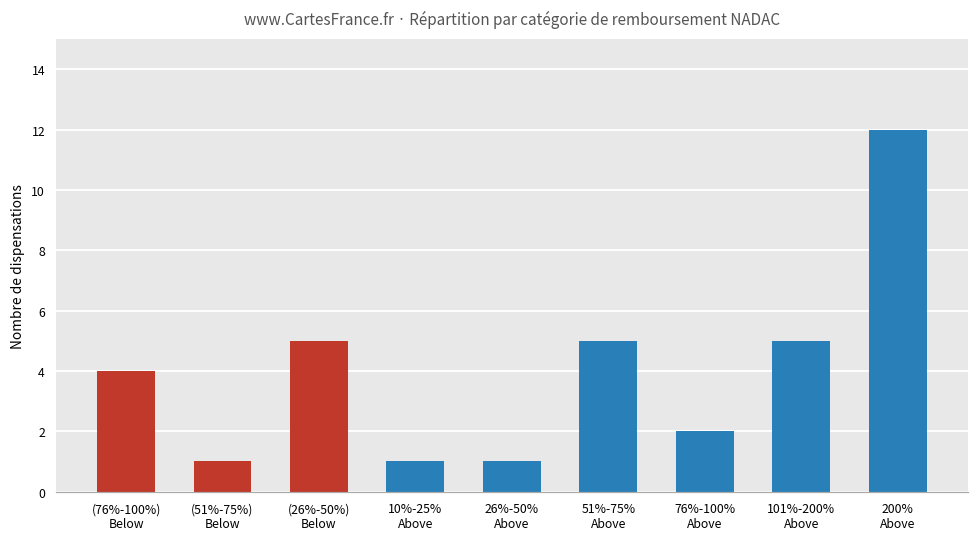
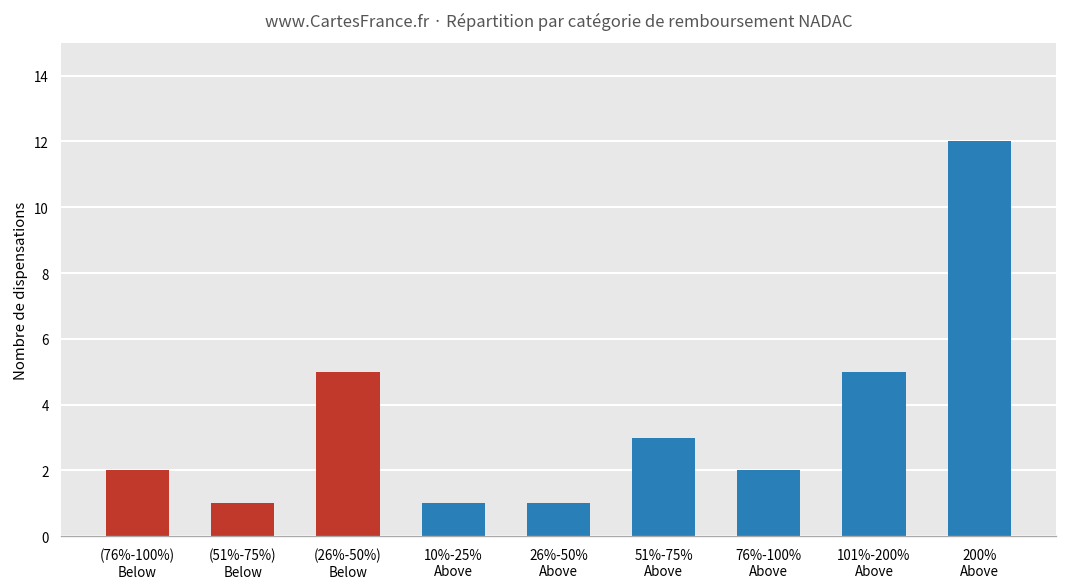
(76%-100%) Below: 4 -> 2
51%-75% Above: 5 -> 3
